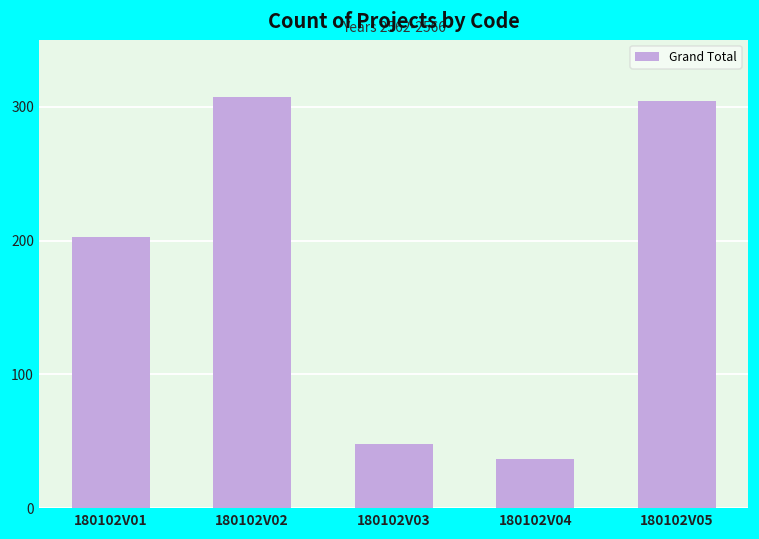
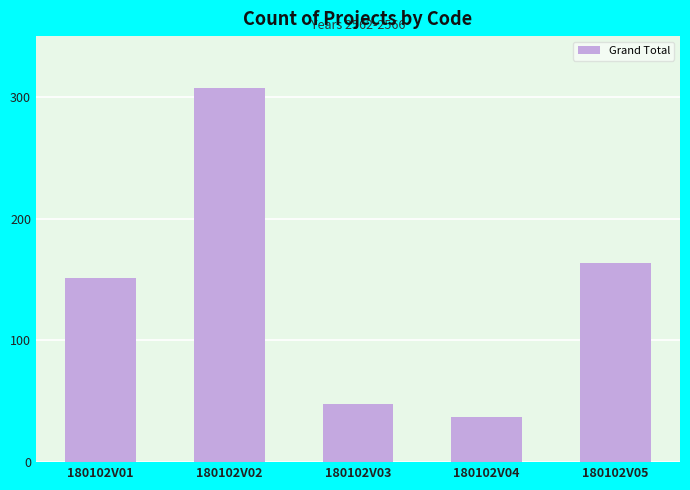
180102V01: 203 -> 151
180102V05: 304 -> 164
